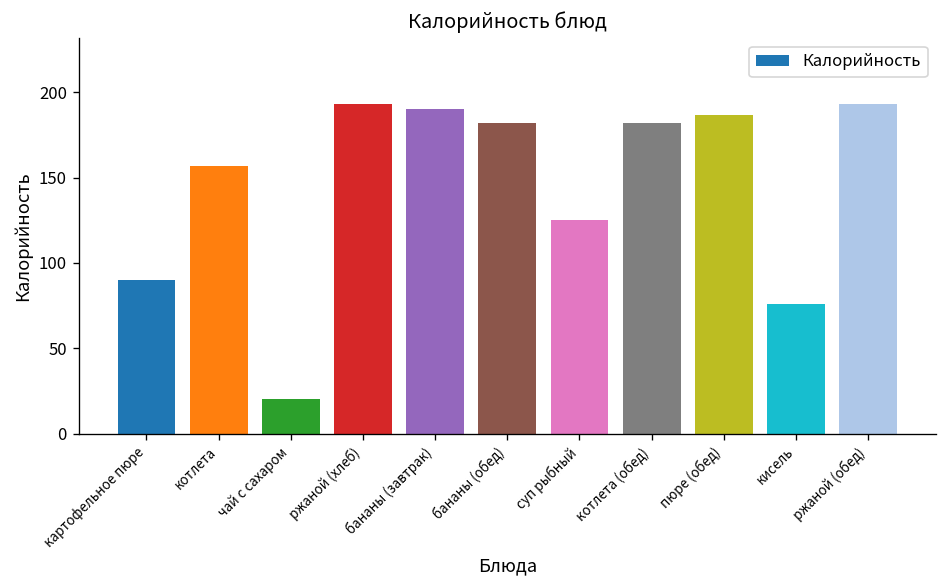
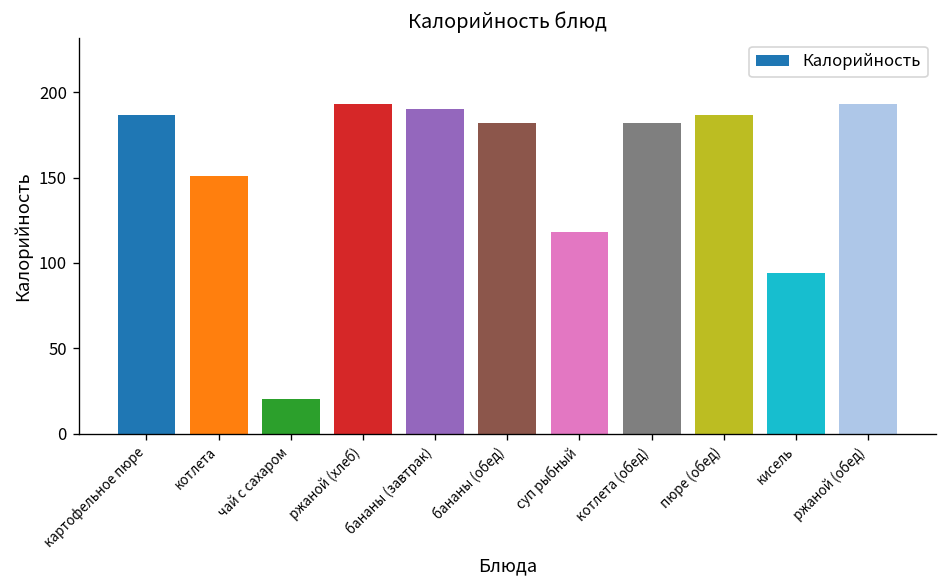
картофельное пюре: 90 -> 187
котлета: 157 -> 151
суп рыбный: 125 -> 118
кисель: 76 -> 94
